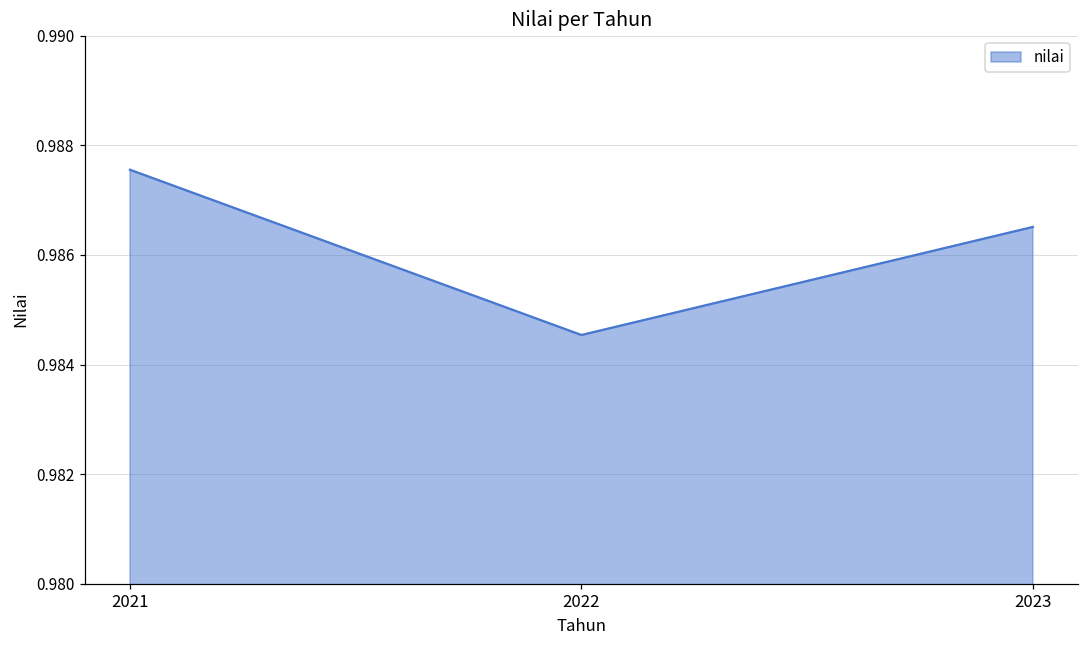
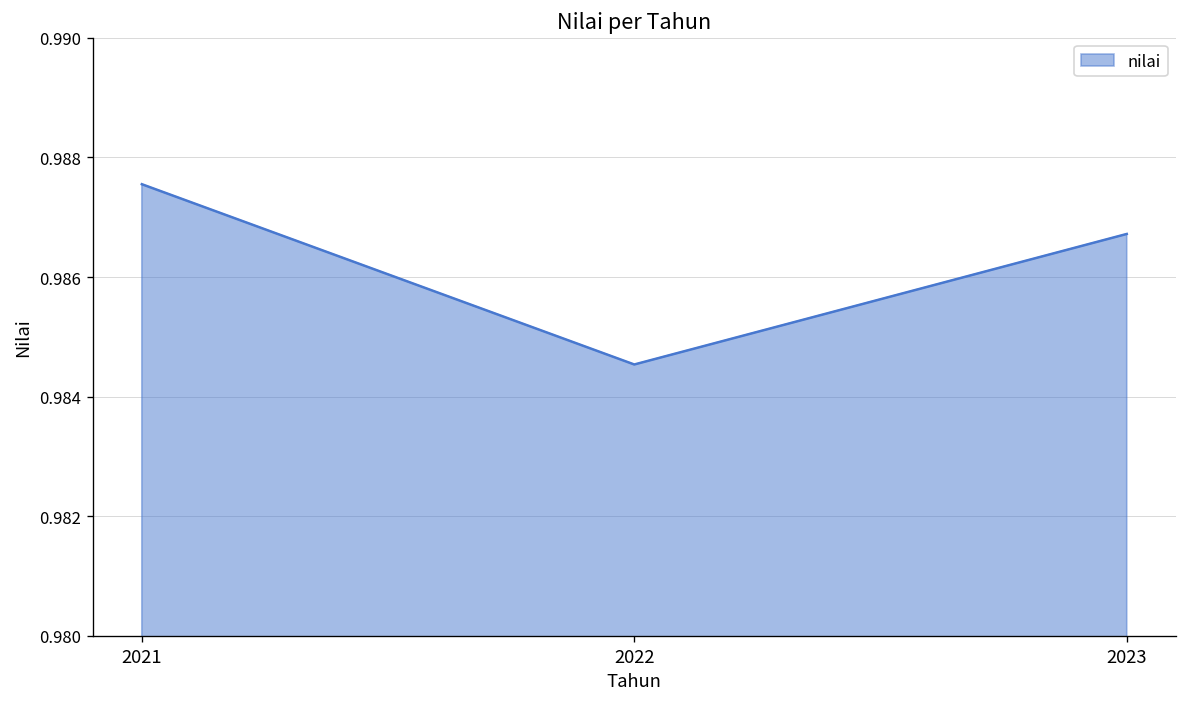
2023: 0.9865 -> 0.9867
